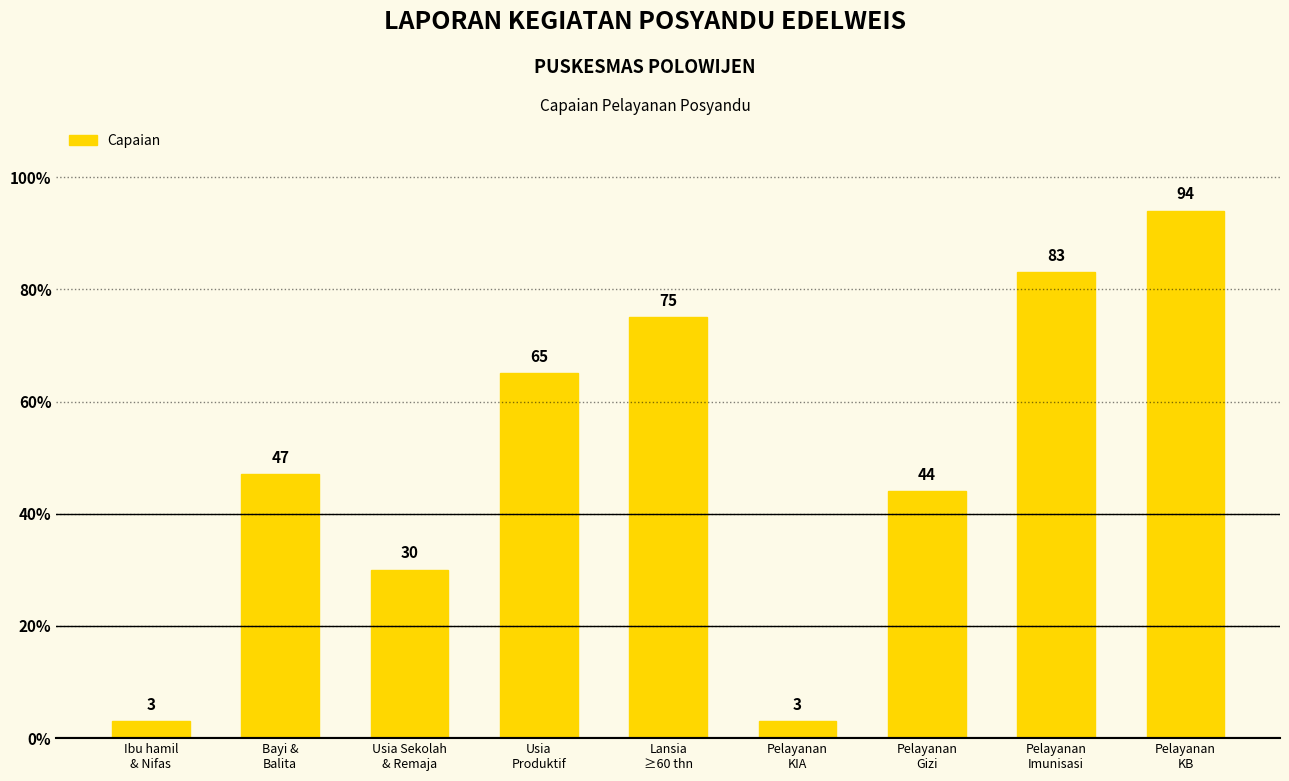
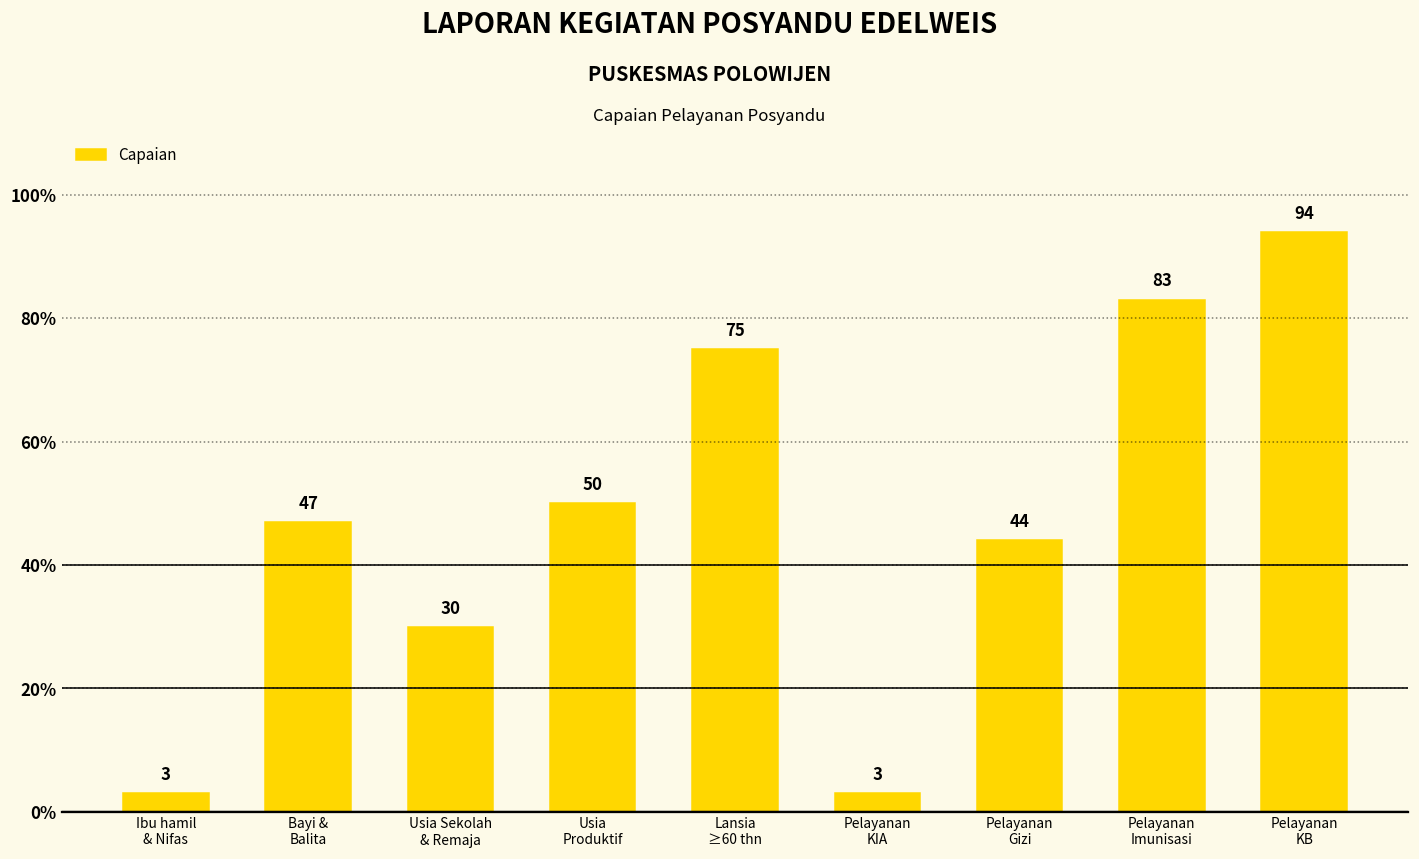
Usia Produktif: 65 -> 50
